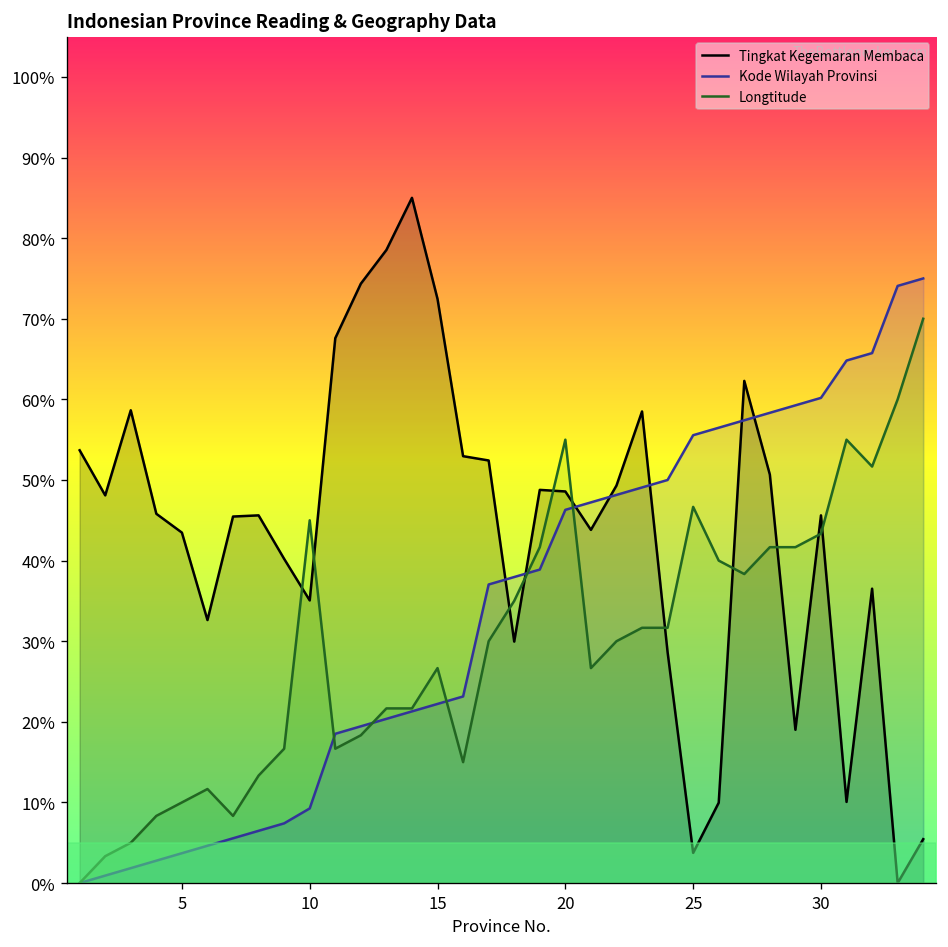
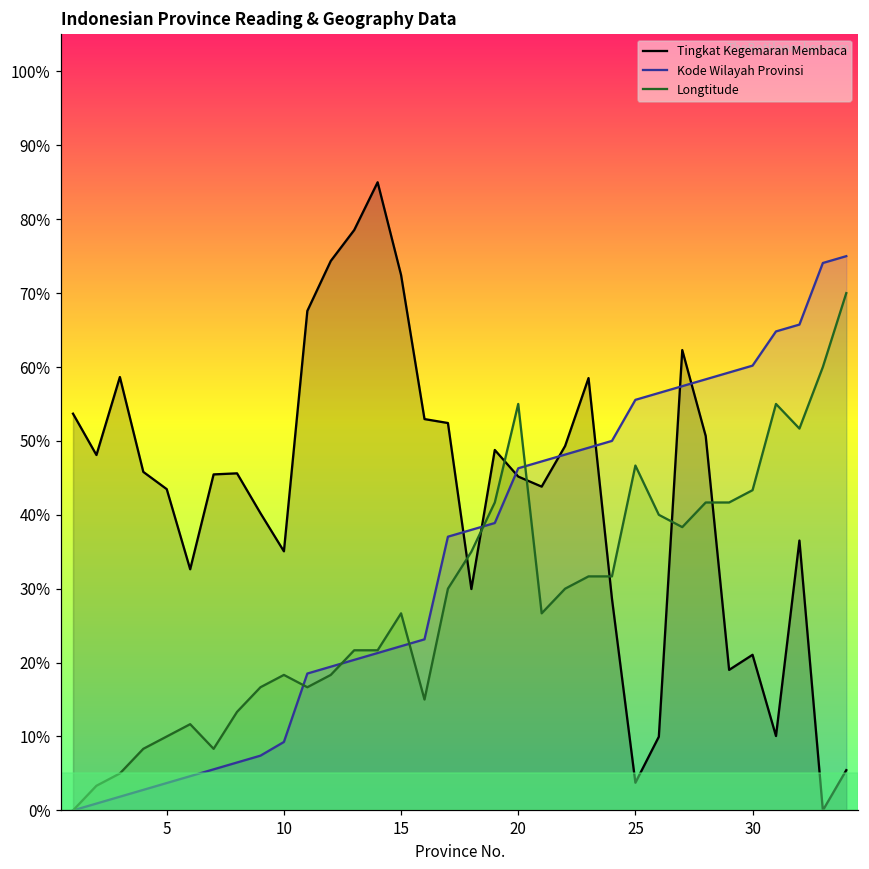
Longtitude, 10: 45% -> 18%
Tingkat Kegemaran Membaca, 20: 49% -> 45%
Tingkat Kegemaran Membaca, 30: 46% -> 21%
